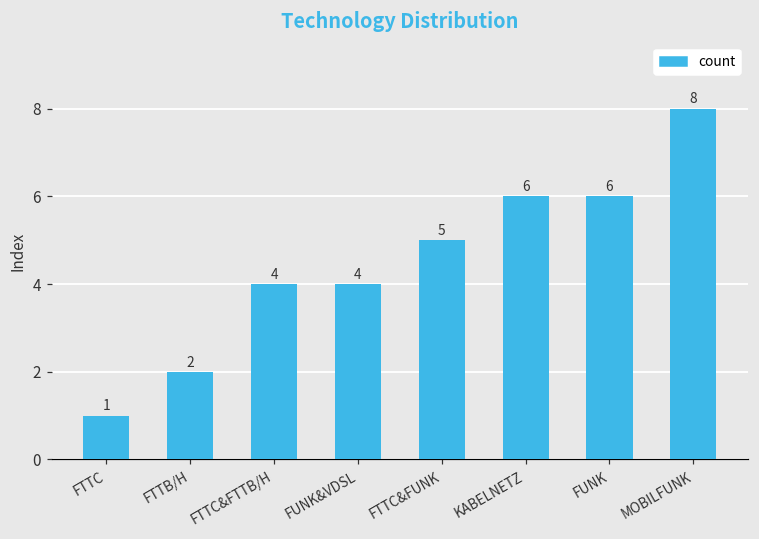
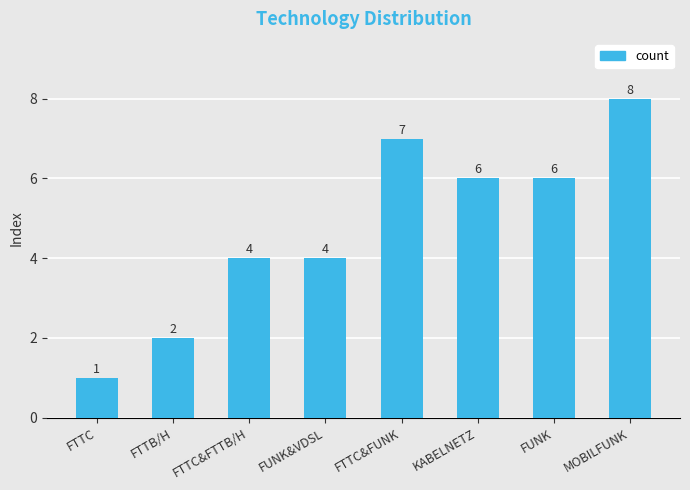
FTTC&FUNK: 5 -> 7
